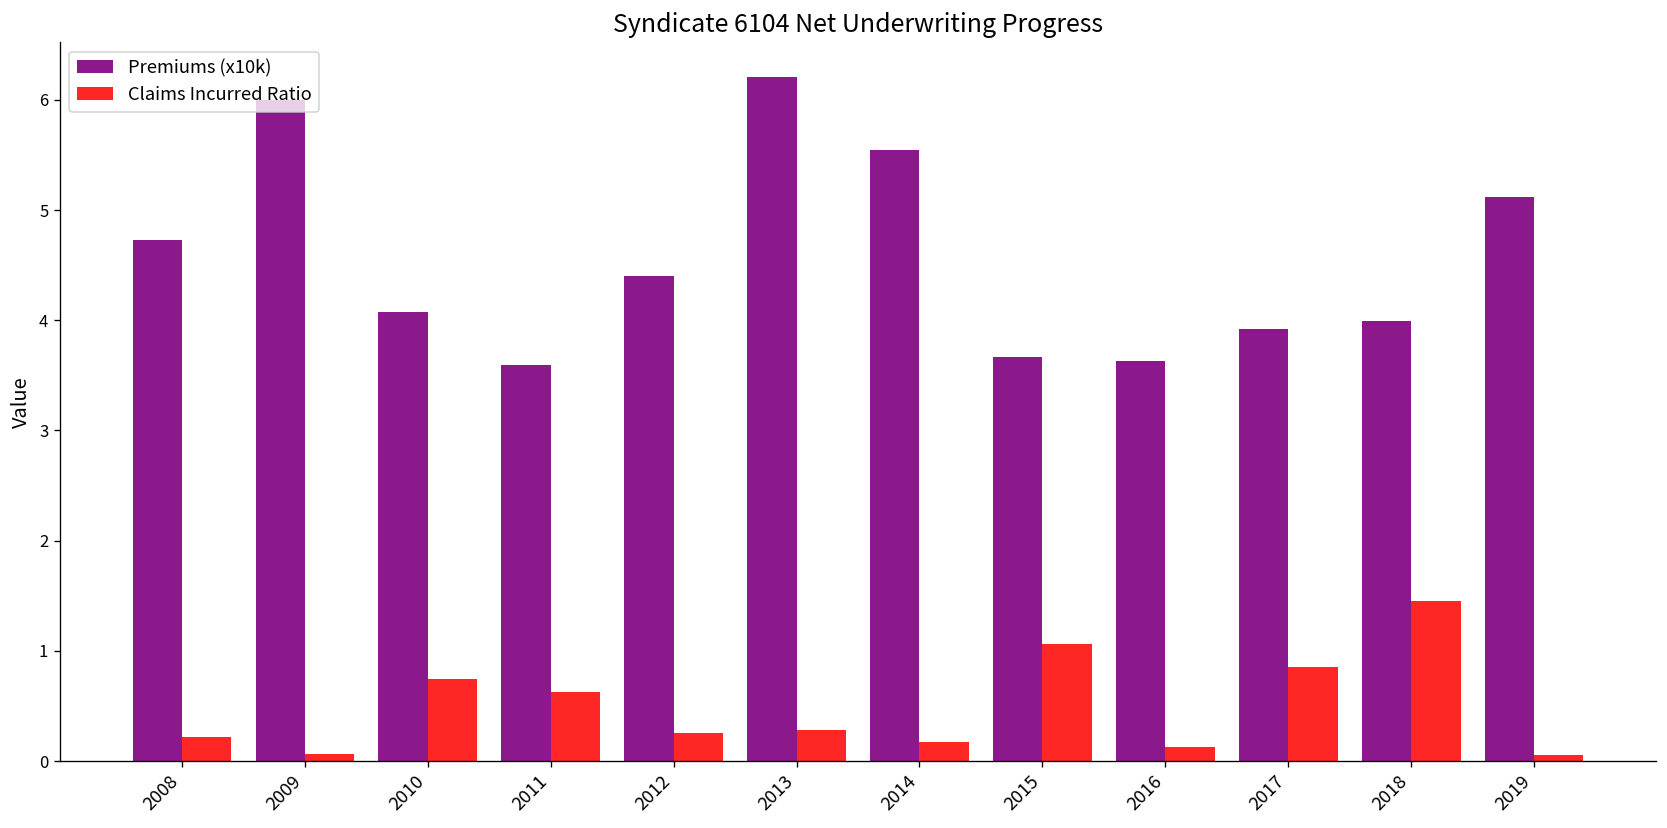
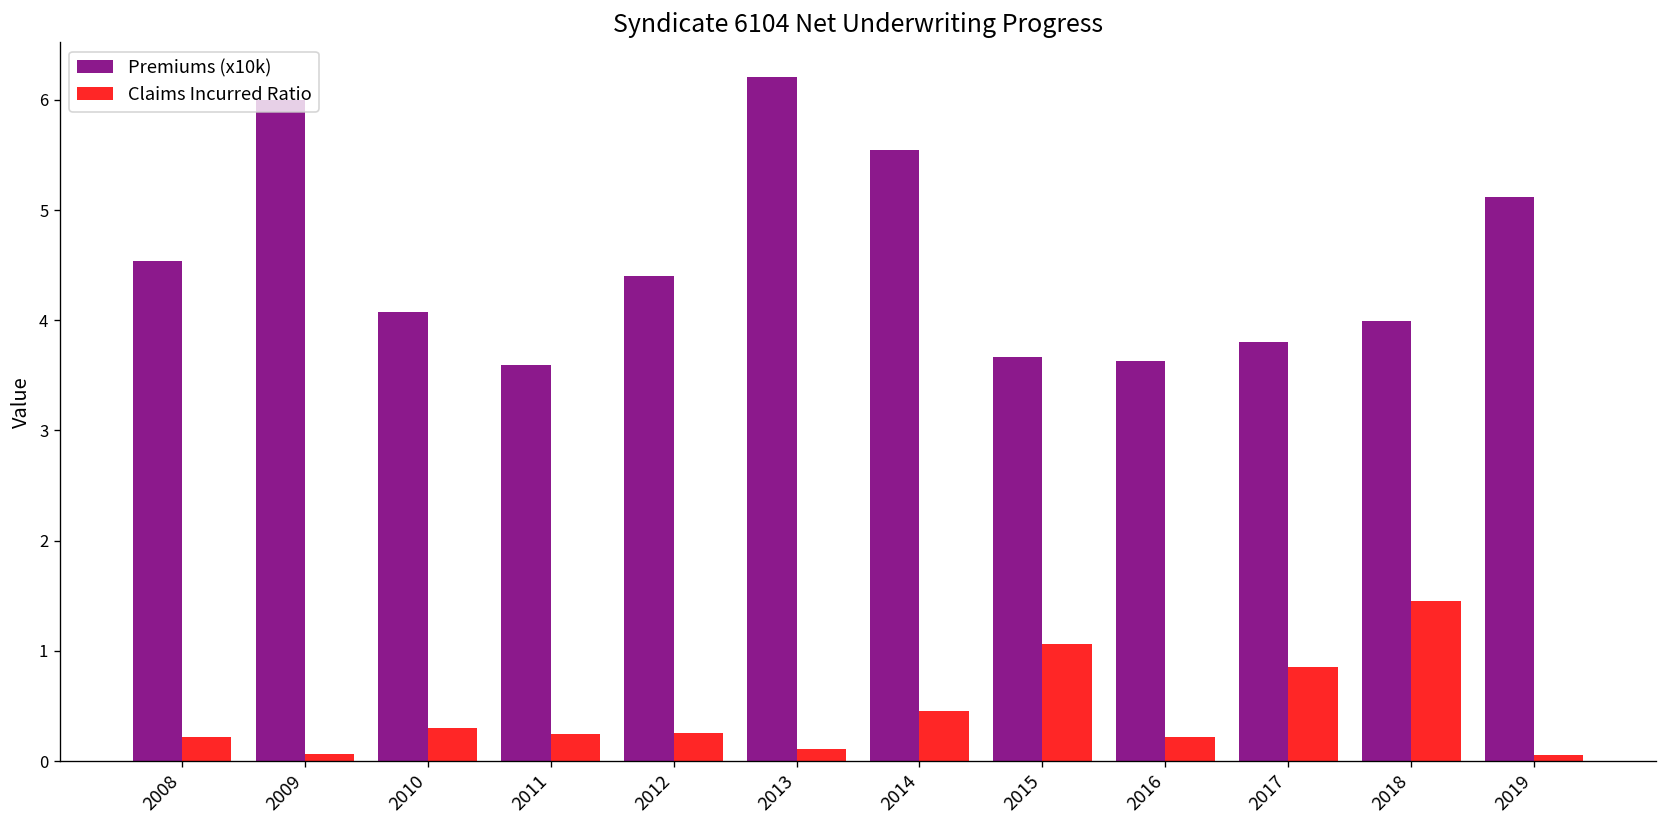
Premiums (x10k), 2008: 4.7 -> 4.5
Claims Incurred Ratio, 2010: 0.7 -> 0.3
Claims Incurred Ratio, 2011: 0.6 -> 0.2
Claims Incurred Ratio, 2013: 0.3 -> 0.1
Claims Incurred Ratio, 2014: 0.2 -> 0.5
Claims Incurred Ratio, 2016: 0.1 -> 0.2
Premiums (x10k), 2017: 3.9 -> 3.8
